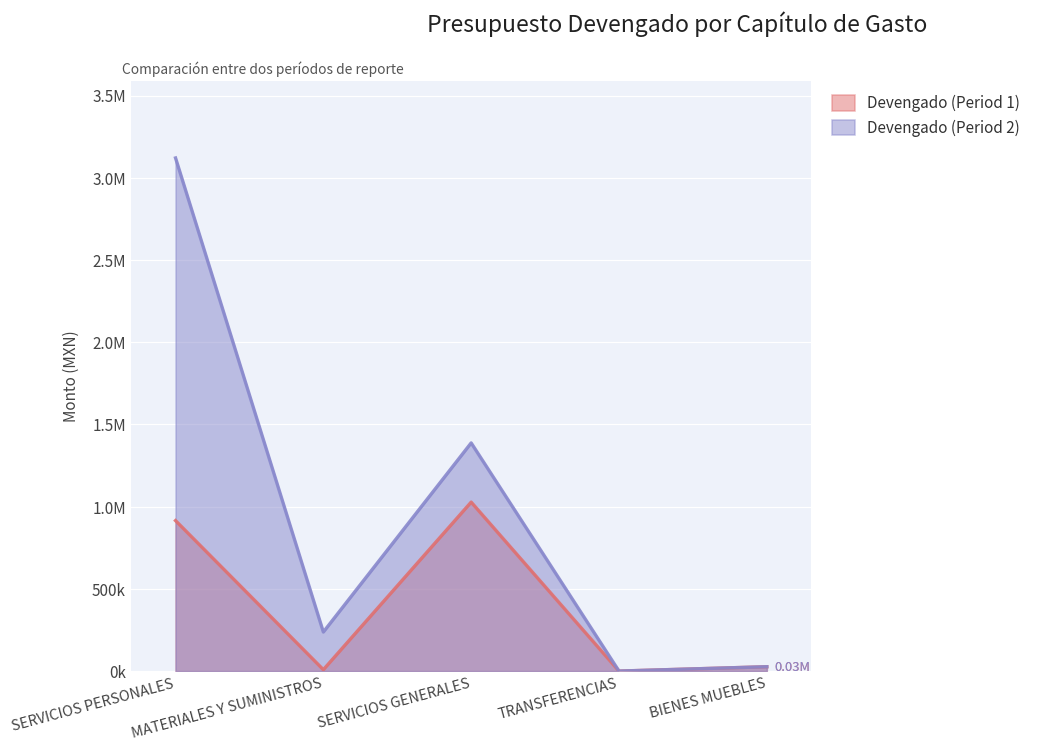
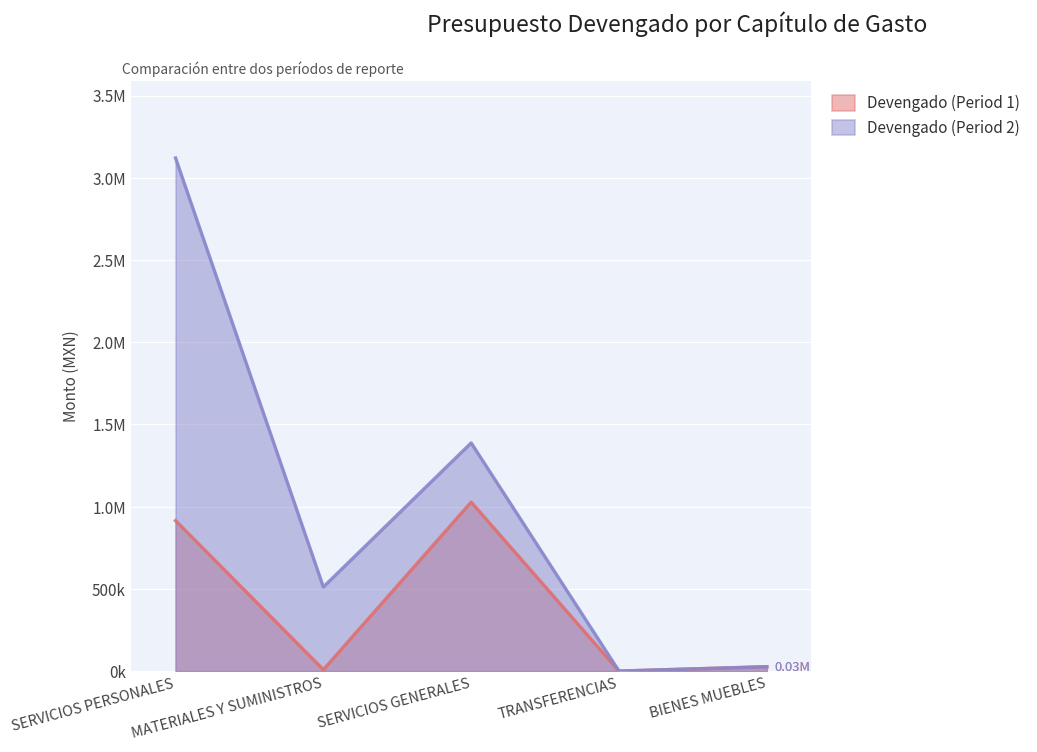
Devengado (Period 2), MATERIALES Y SUMINISTROS: 240000 -> 510000
